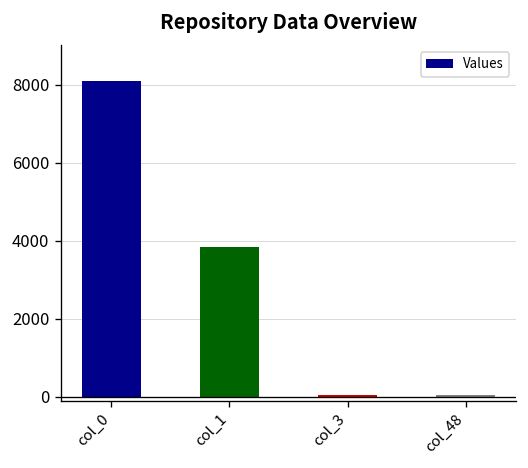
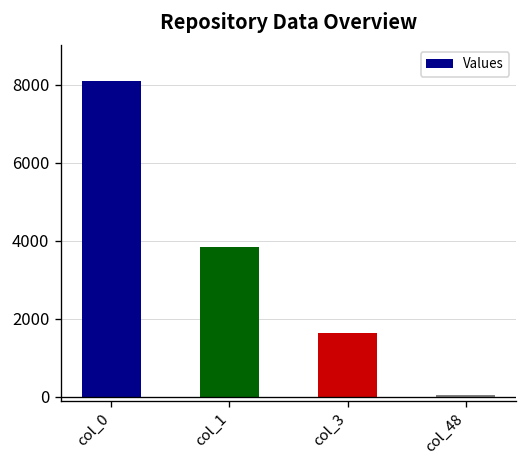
col_3: 0 -> 1600
